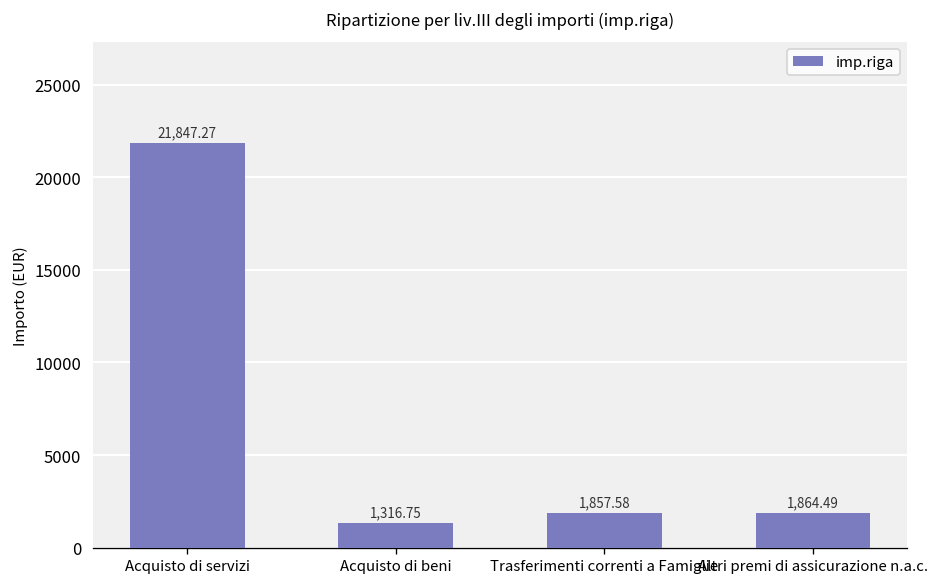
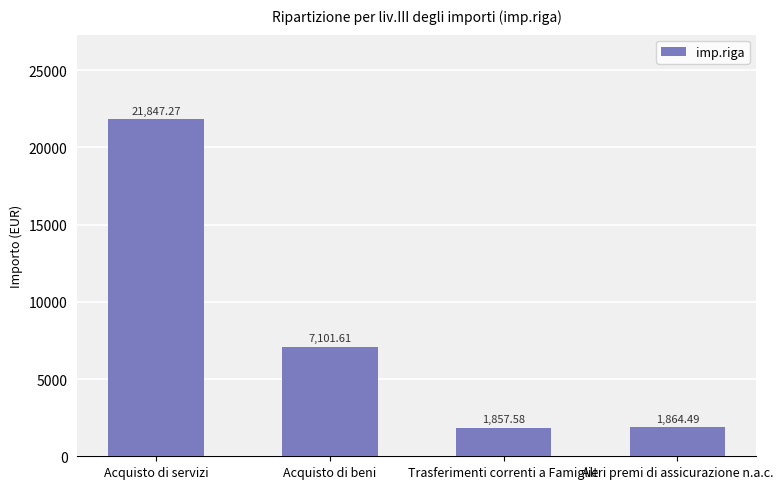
Acquisto di beni: 1,316.75 -> 7,101.61
